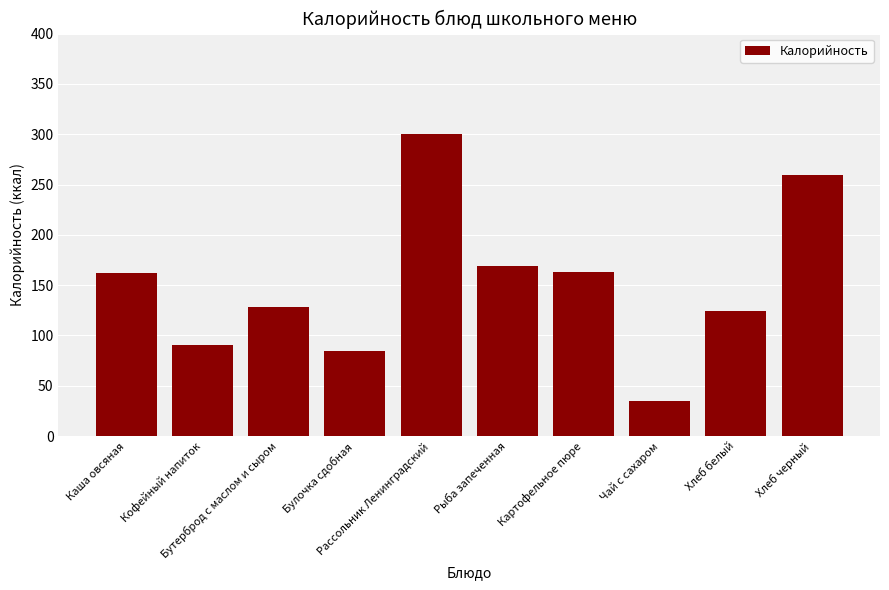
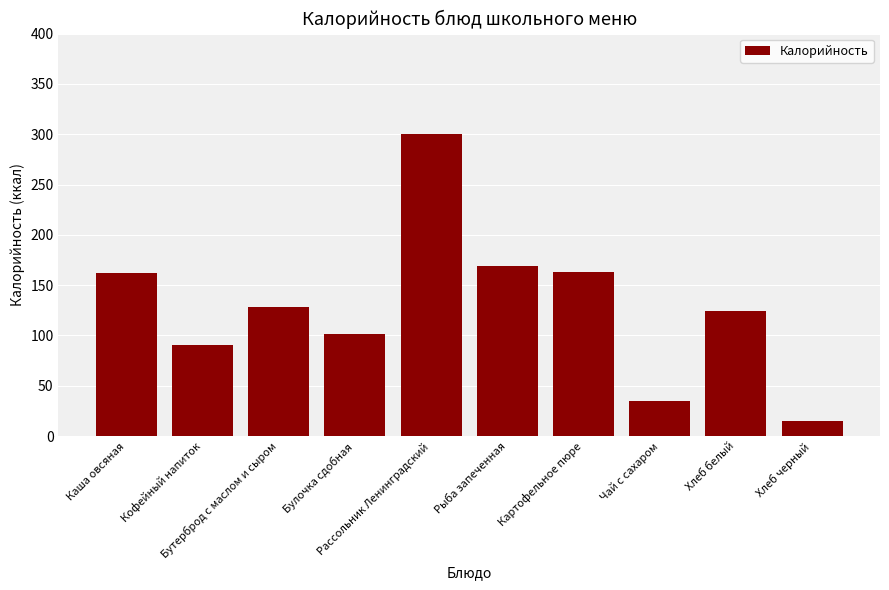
Булочка сдобная: 85 -> 101
Хлеб черный: 259 -> 15
